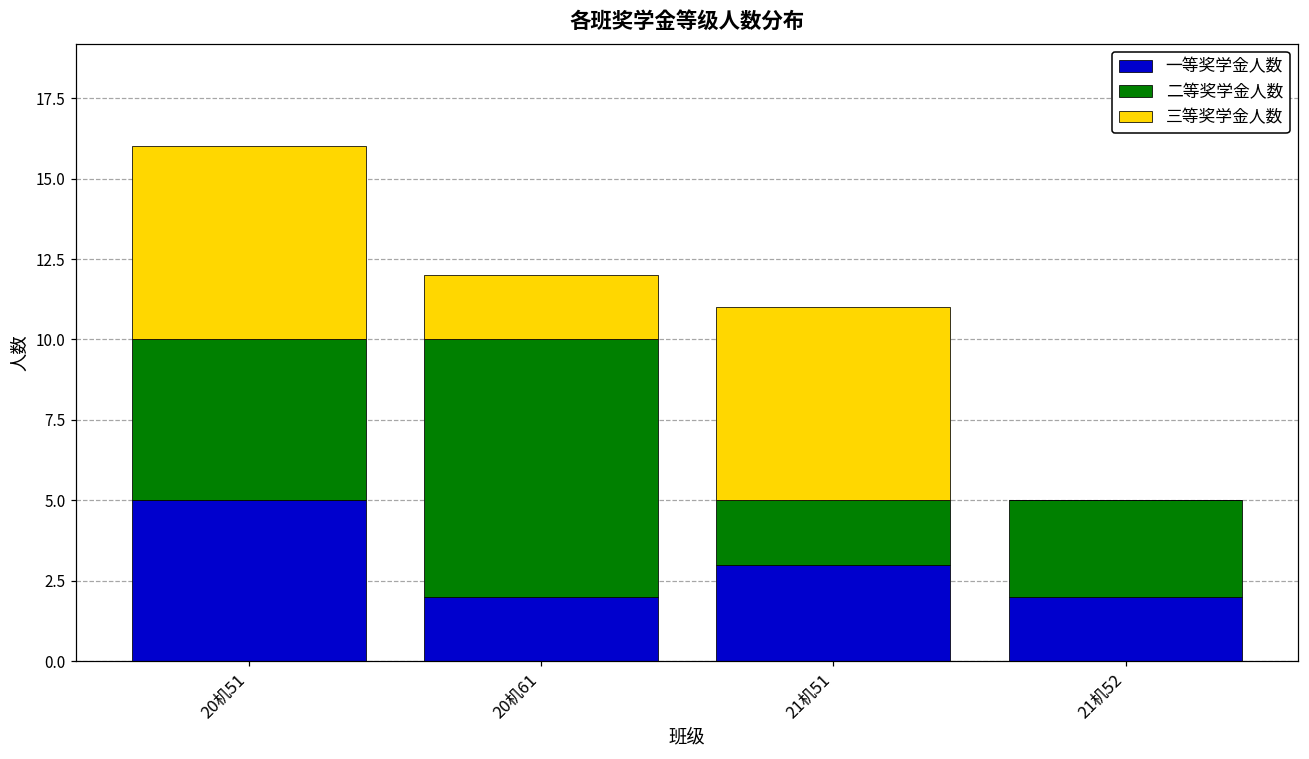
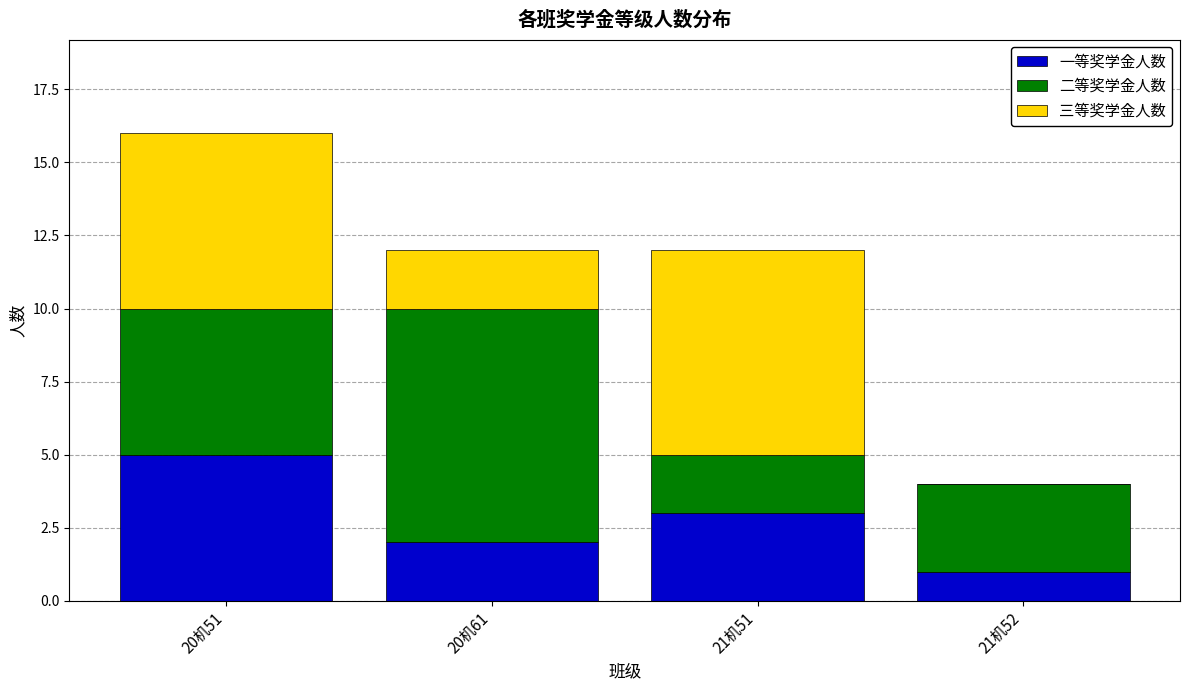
三等奖学金人数, 21机51: 6 -> 7
一等奖学金人数, 21机52: 2 -> 1
